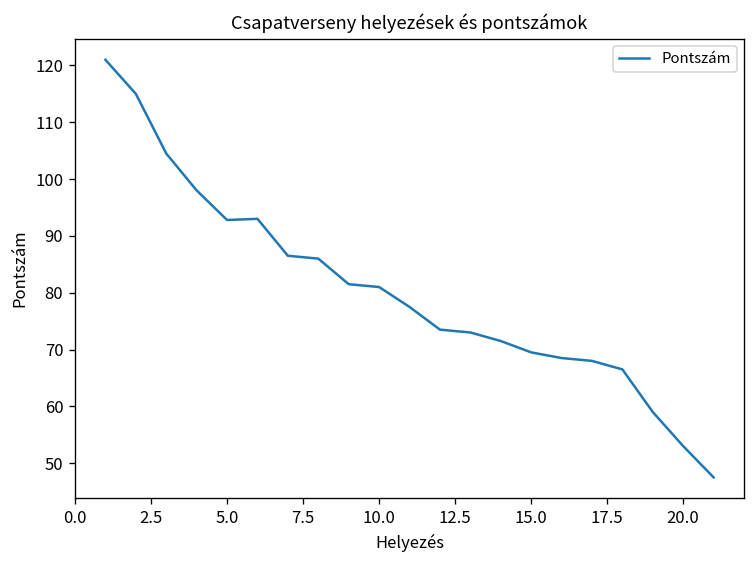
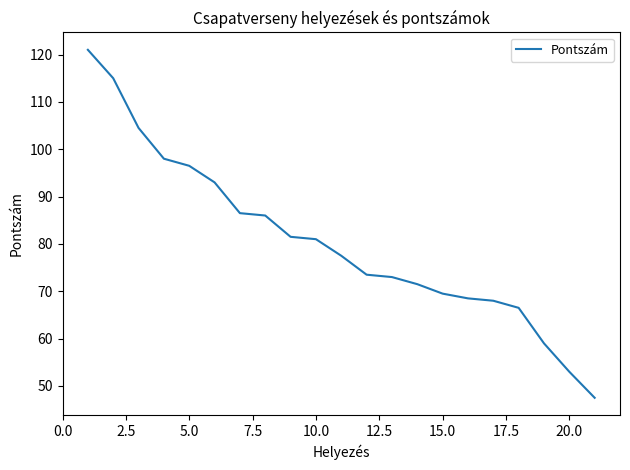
5.0: 93 -> 97
